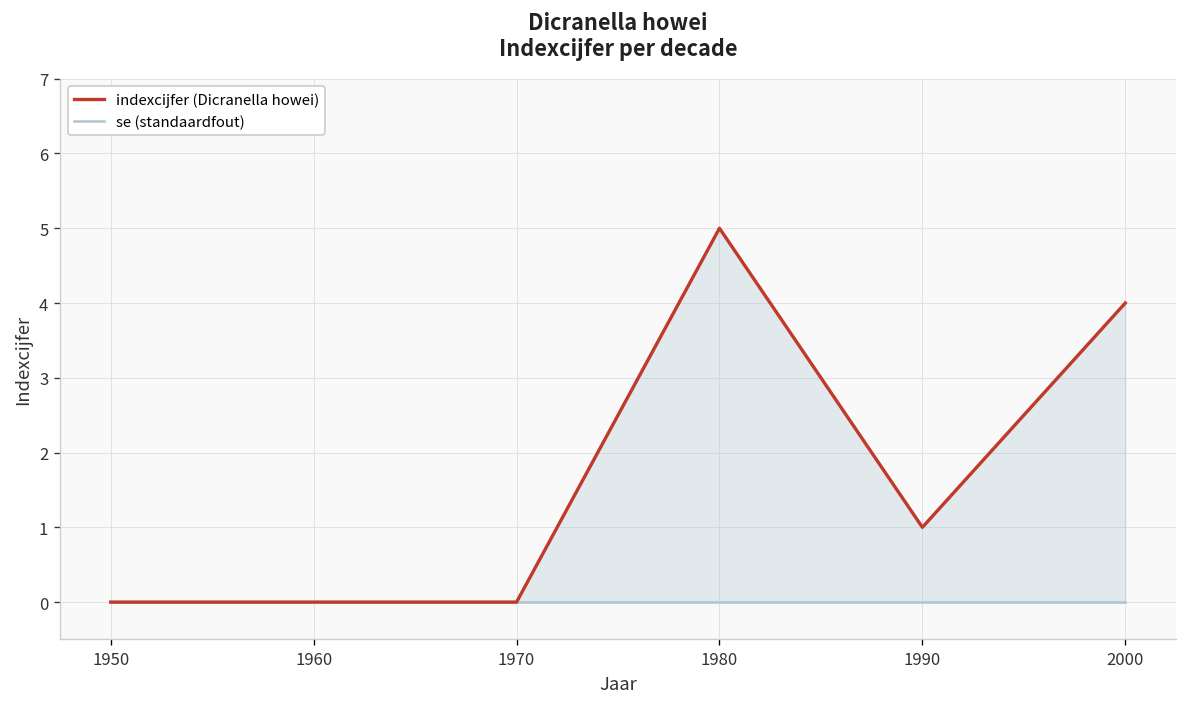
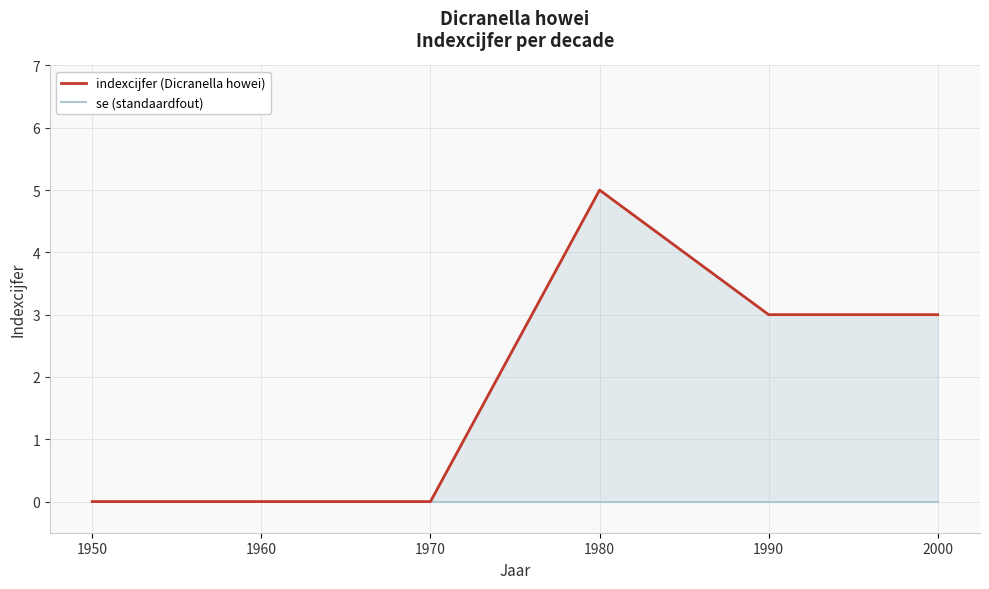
indexcijfer (Dicranella howei), 1990: 1 -> 3
indexcijfer (Dicranella howei), 2000: 4 -> 3
